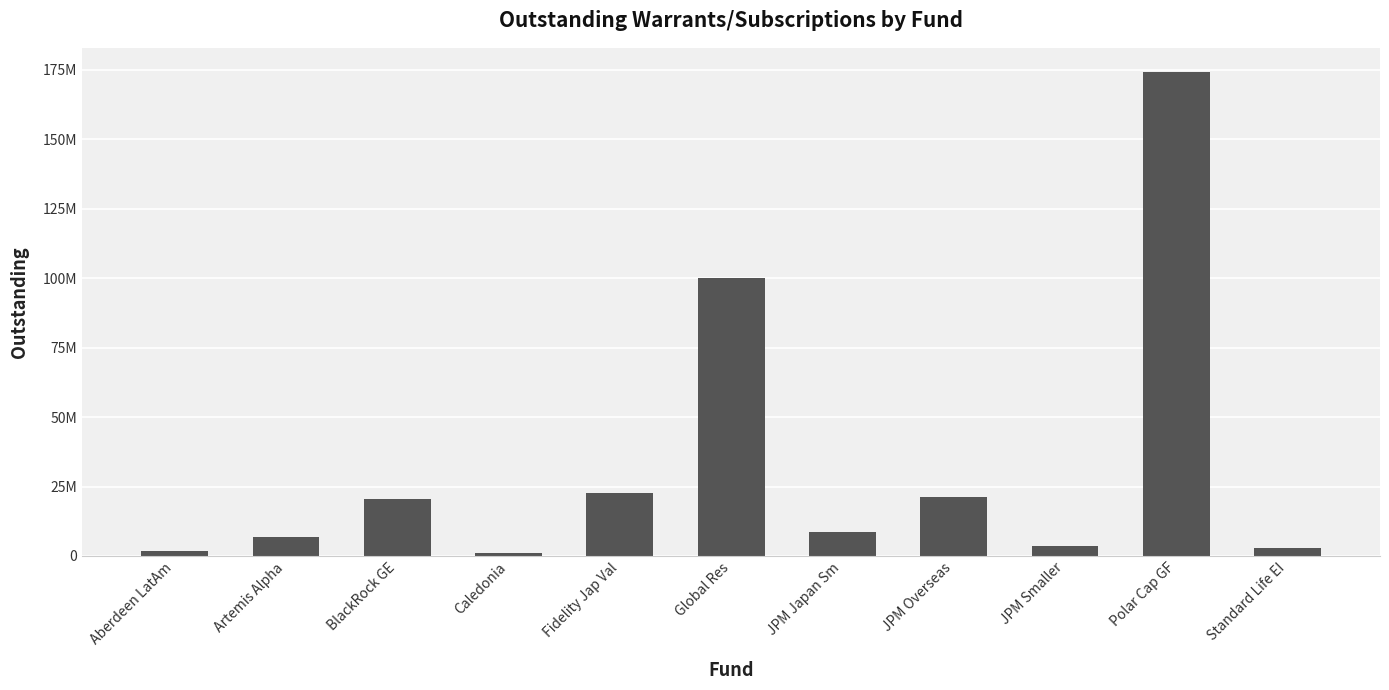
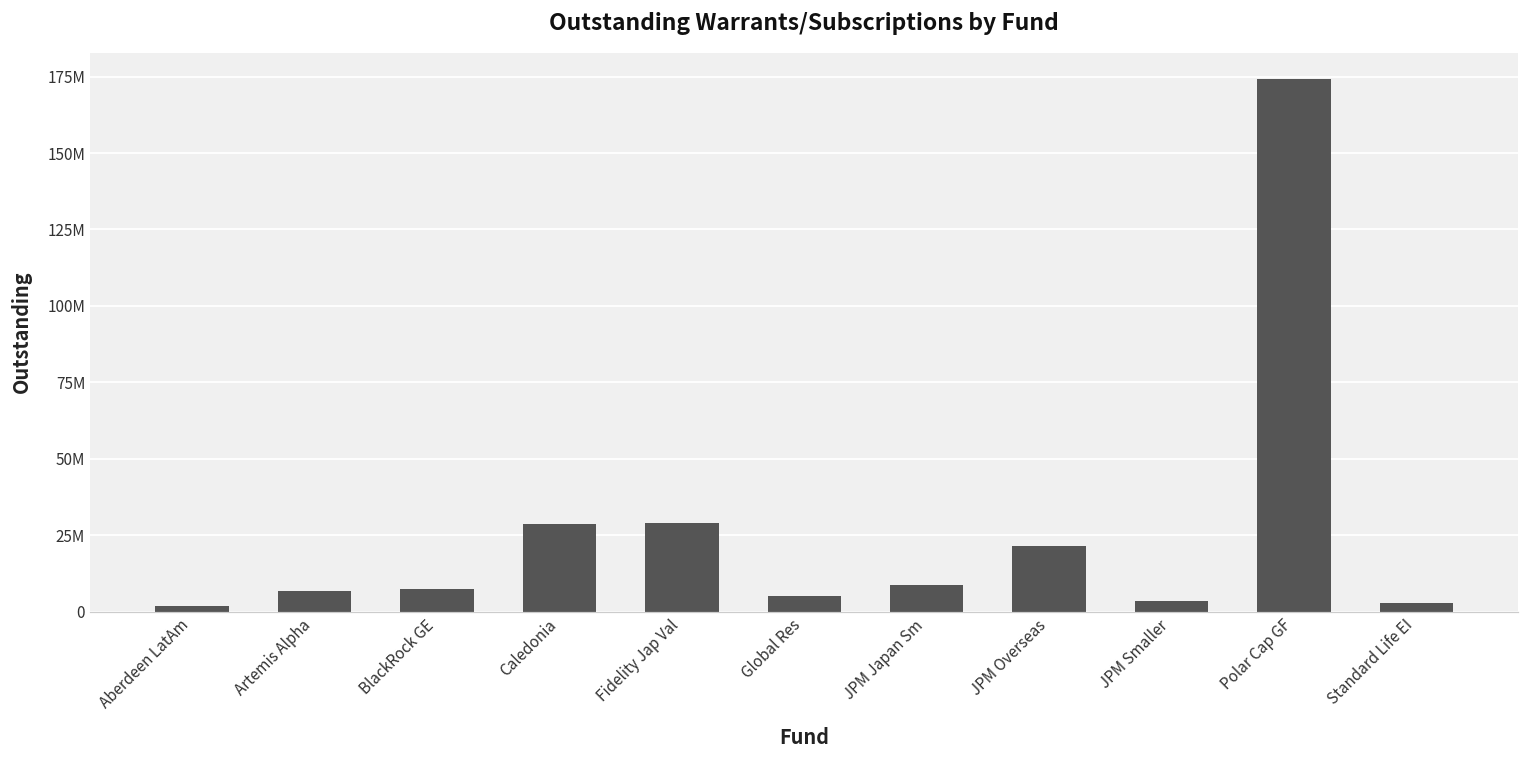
BlackRock GE: 21000000 -> 8000000
Caledonia: 1000000 -> 29000000
Fidelity Jap Val: 23000000 -> 29000000
Global Res: 100000000 -> 5000000
